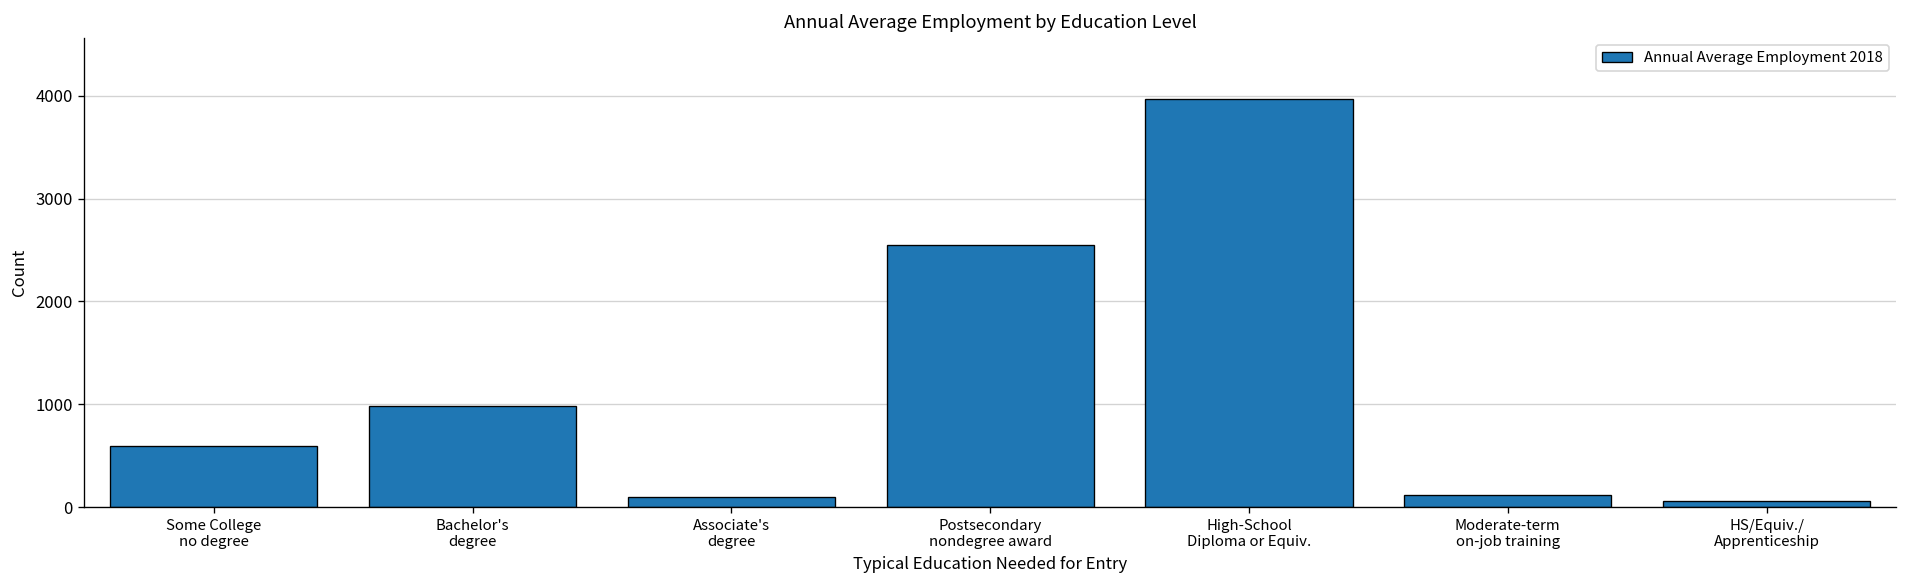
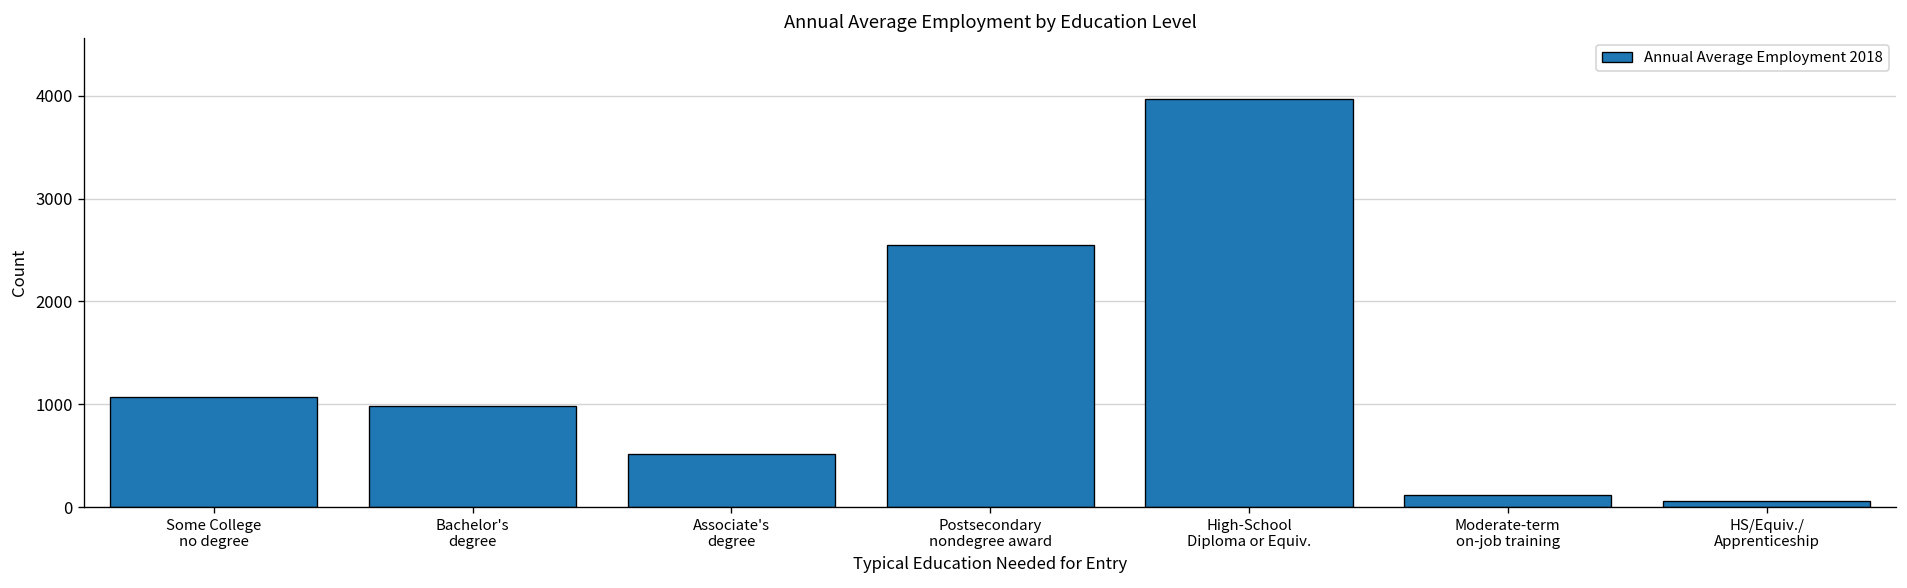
Some College no degree: 600 -> 1100
Associate's degree: 100 -> 500
